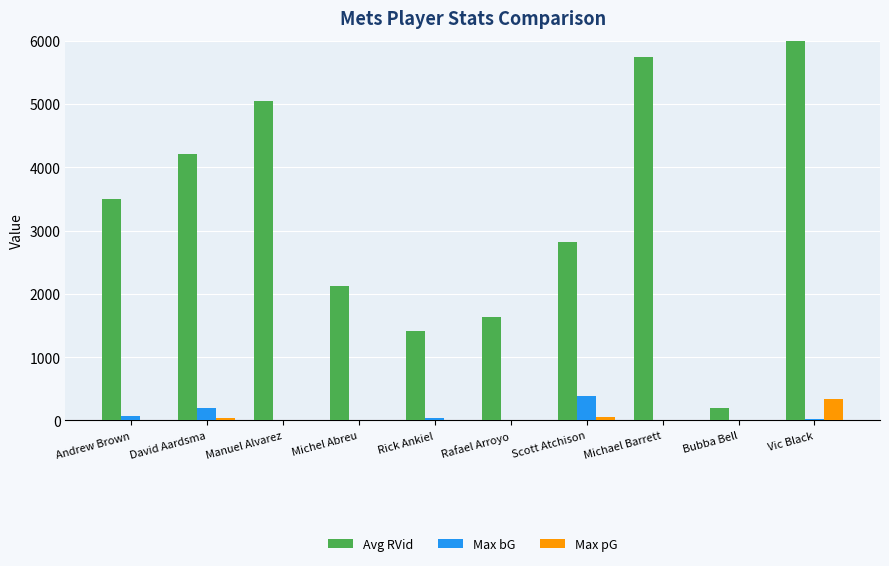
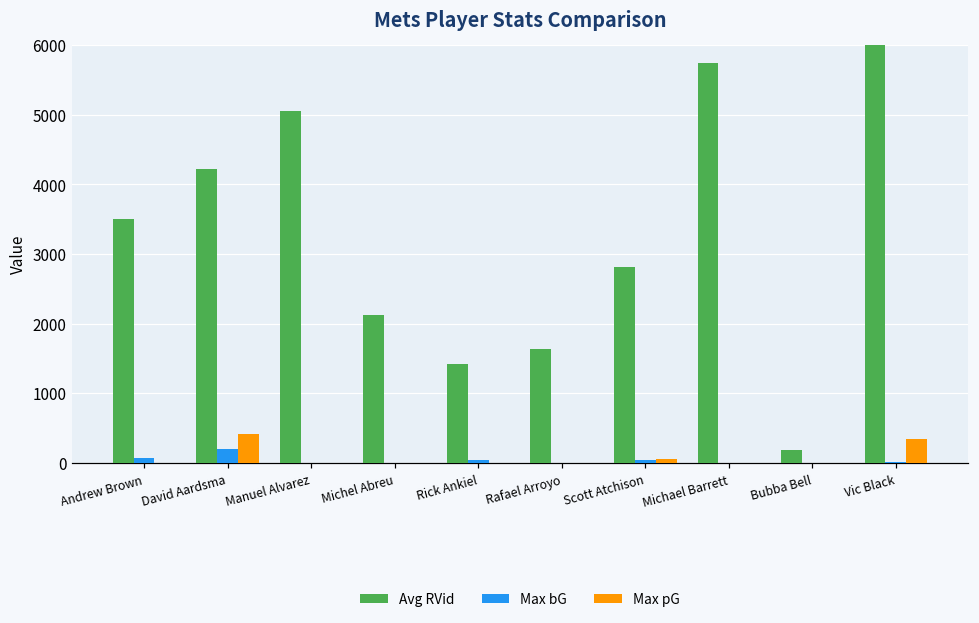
Max pG, David Aardsma: 0 -> 400
Max bG, Scott Atchison: 400 -> 0
